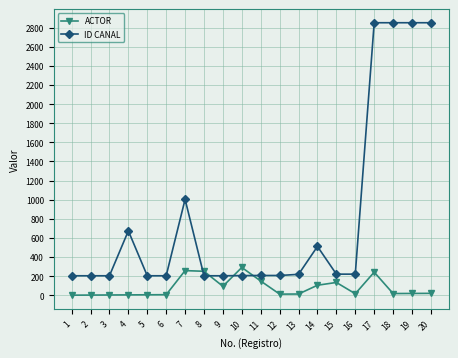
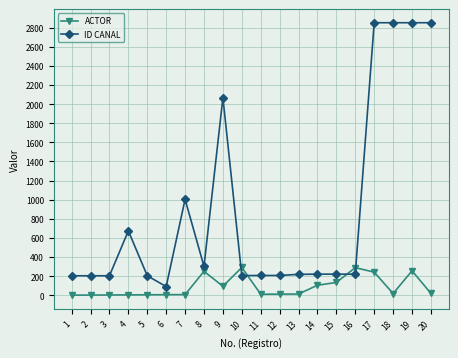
ID CANAL, 6: 200 -> 100
ACTOR, 7: 300 -> 0
ID CANAL, 8: 200 -> 300
ID CANAL, 9: 200 -> 2100
ACTOR, 11: 100 -> 0
ID CANAL, 14: 500 -> 200
ACTOR, 16: 0 -> 300
ACTOR, 19: 0 -> 300
